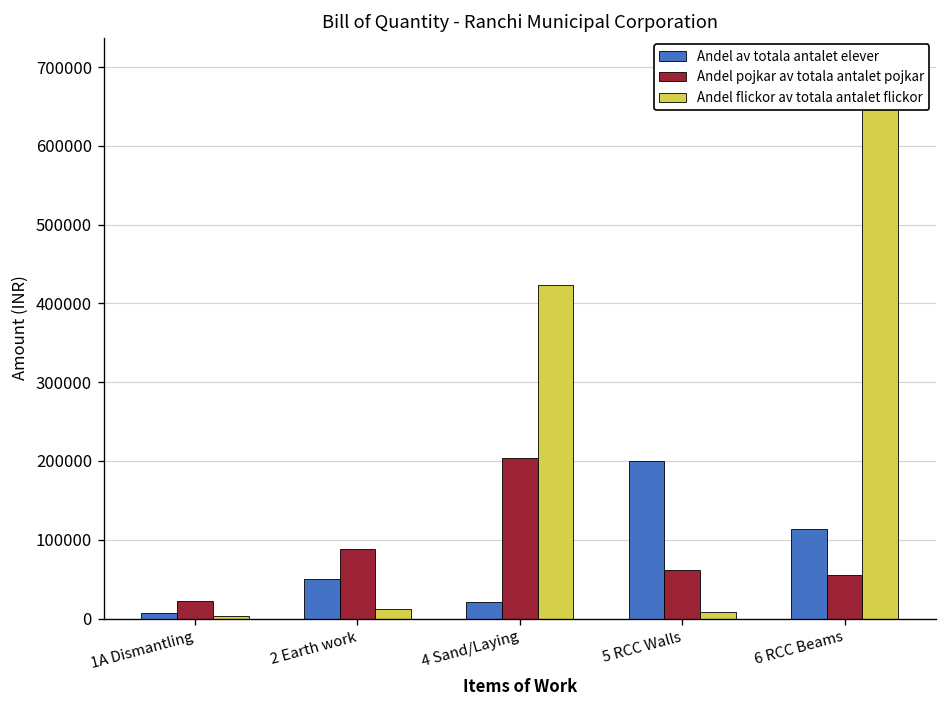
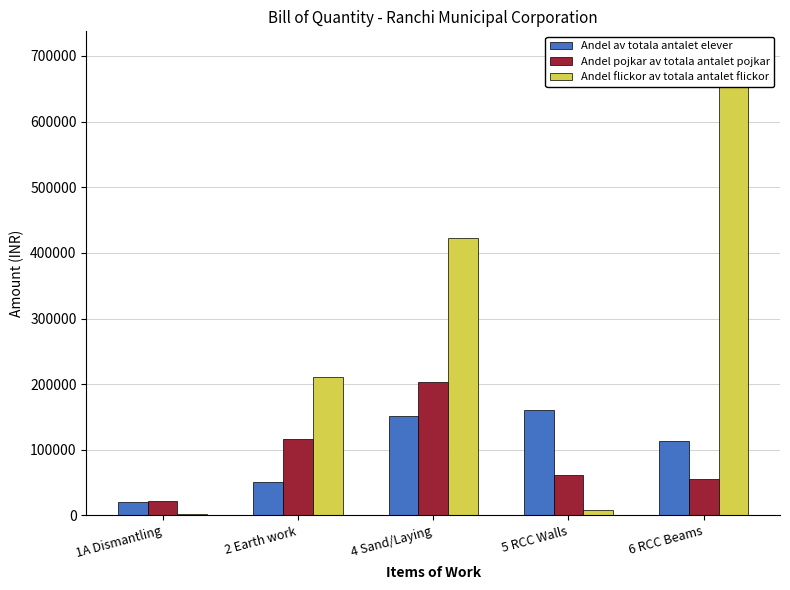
Andel av totala antalet elever, 1A Dismantling: 10000 -> 20000
Andel pojkar av totala antalet pojkar, 2 Earth work: 90000 -> 120000
Andel flickor av totala antalet flickor, 2 Earth work: 10000 -> 210000
Andel av totala antalet elever, 4 Sand/Laying: 20000 -> 150000
Andel av totala antalet elever, 5 RCC Walls: 200000 -> 160000
